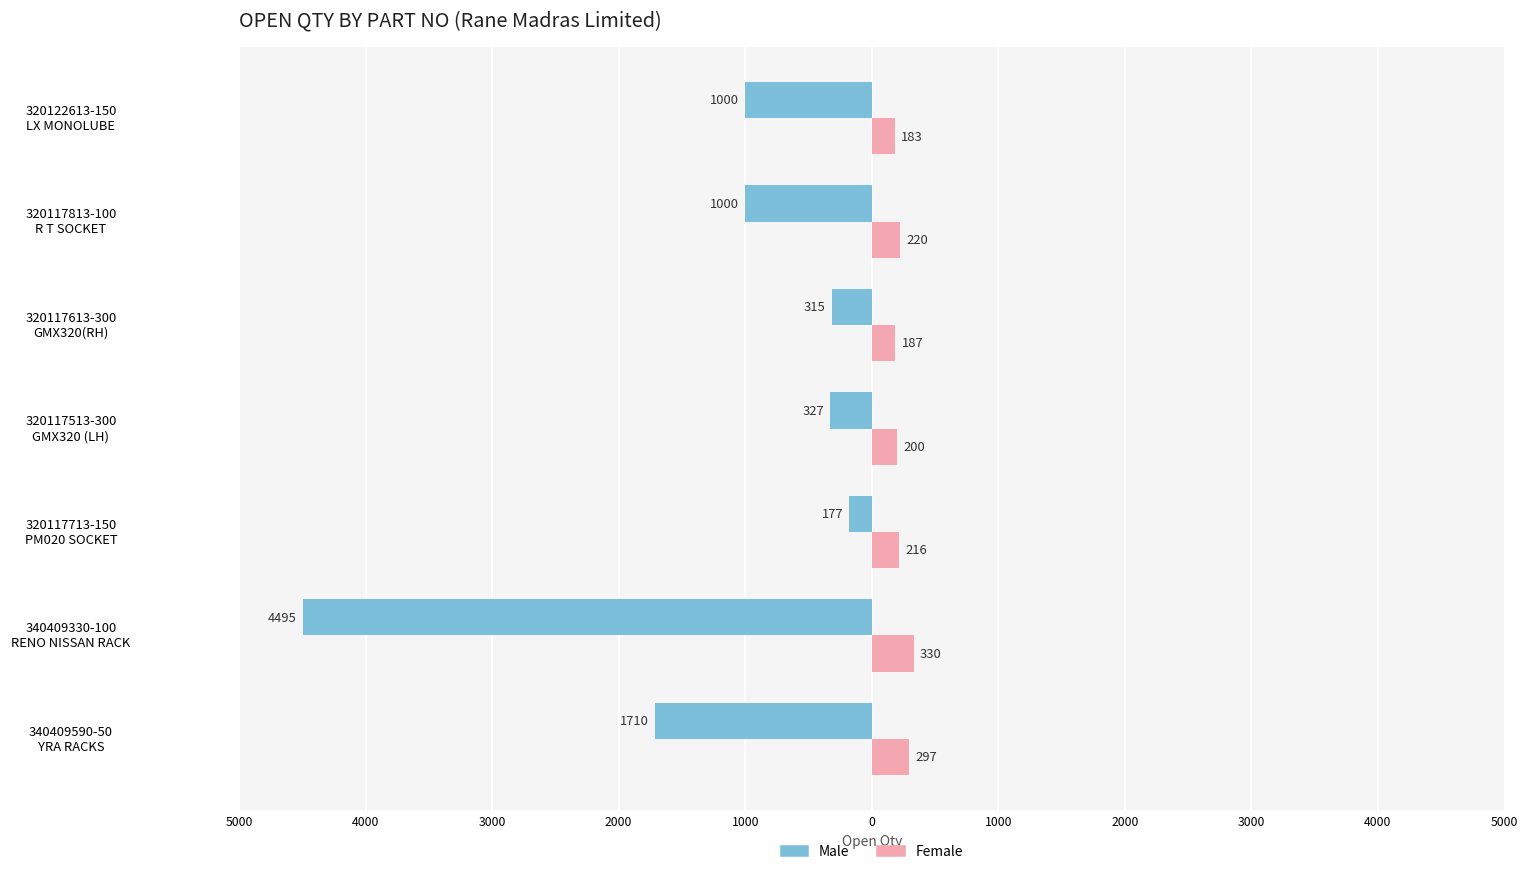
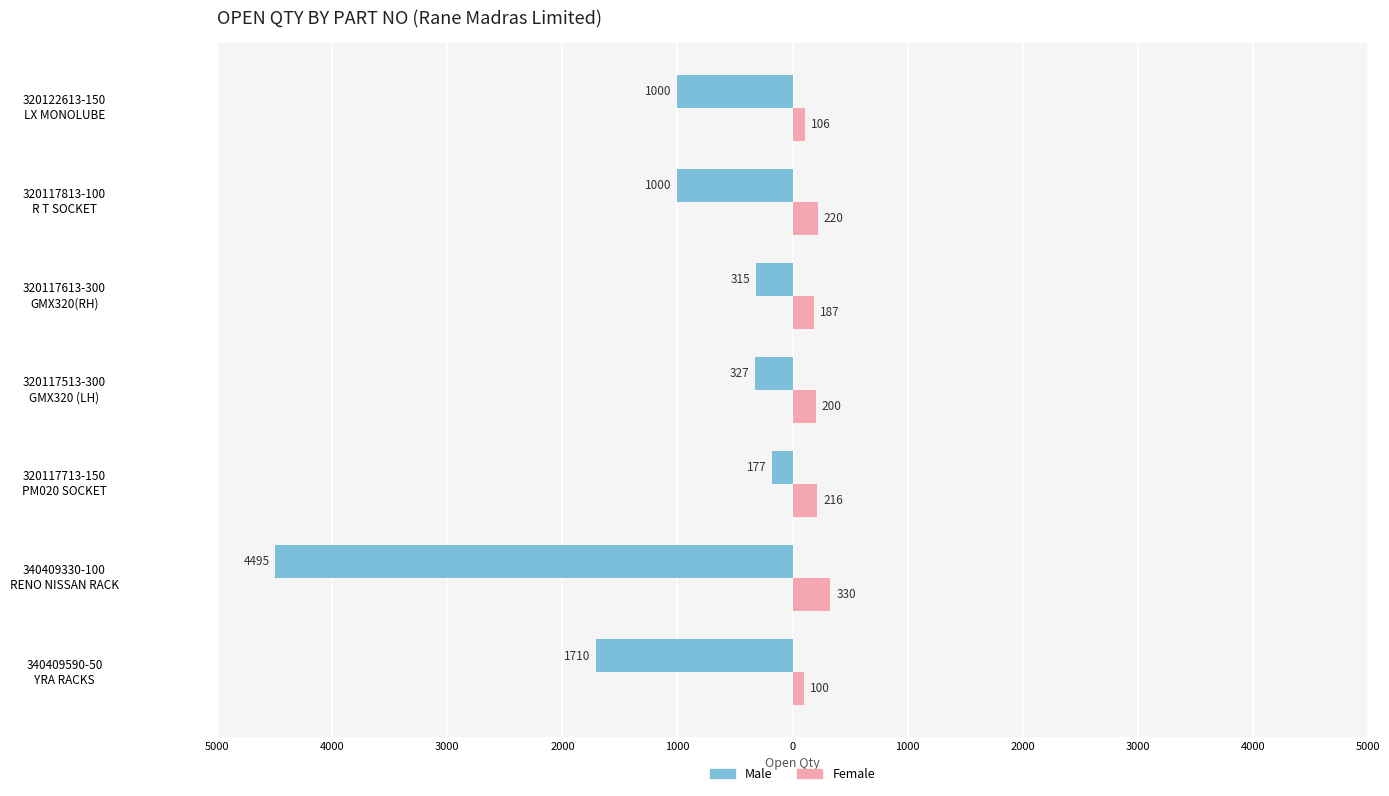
Female, 320122613-150 LX MONOLUBE: 183 -> 106
Female, 340409590-50 YRA RACKS: 297 -> 100
